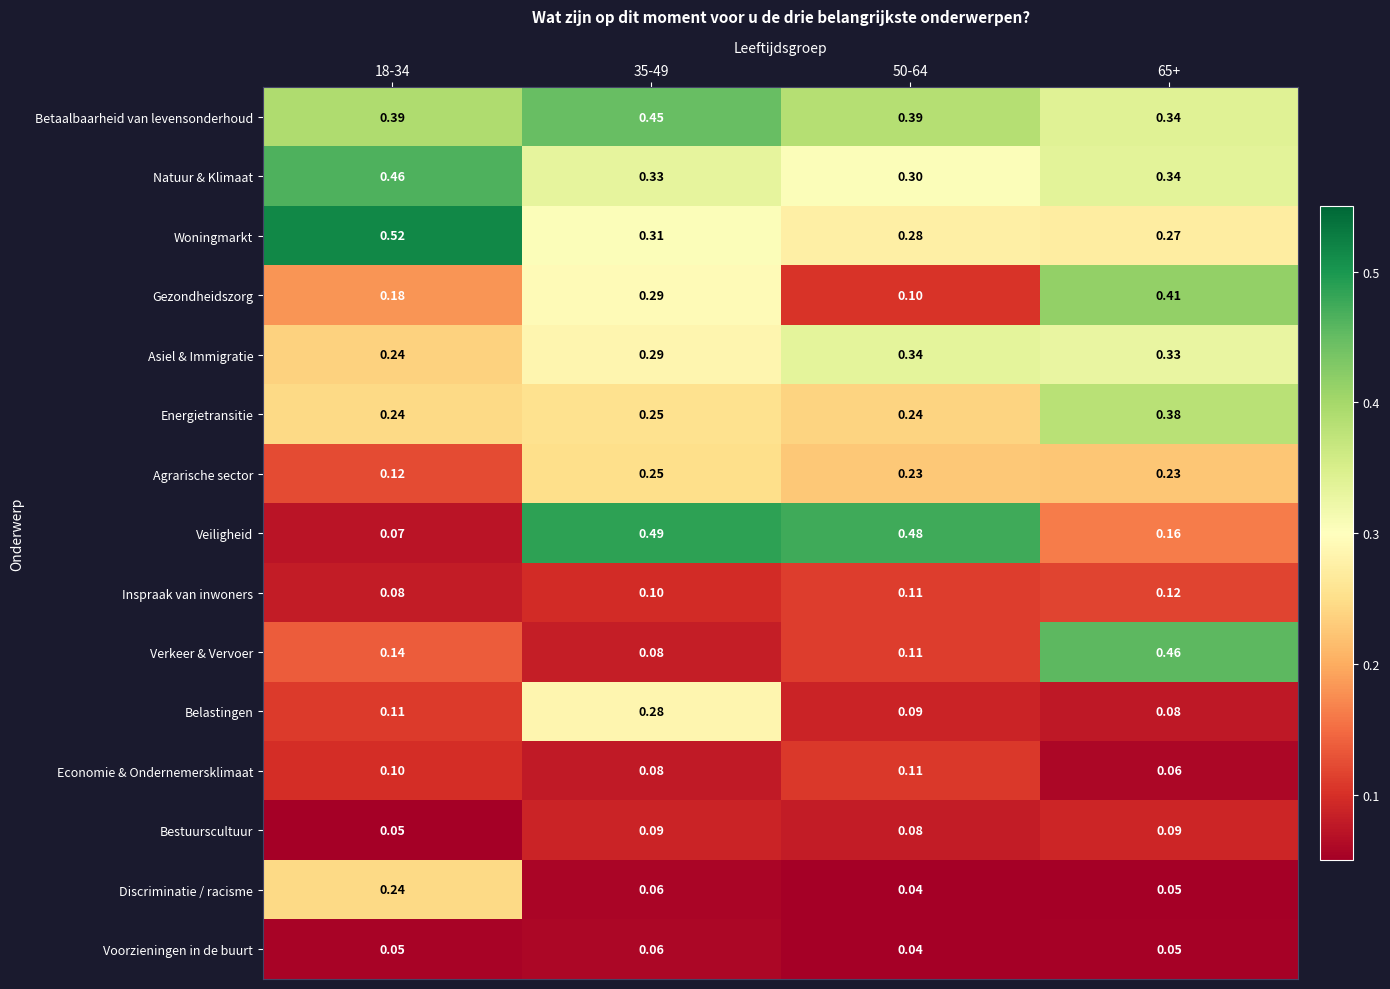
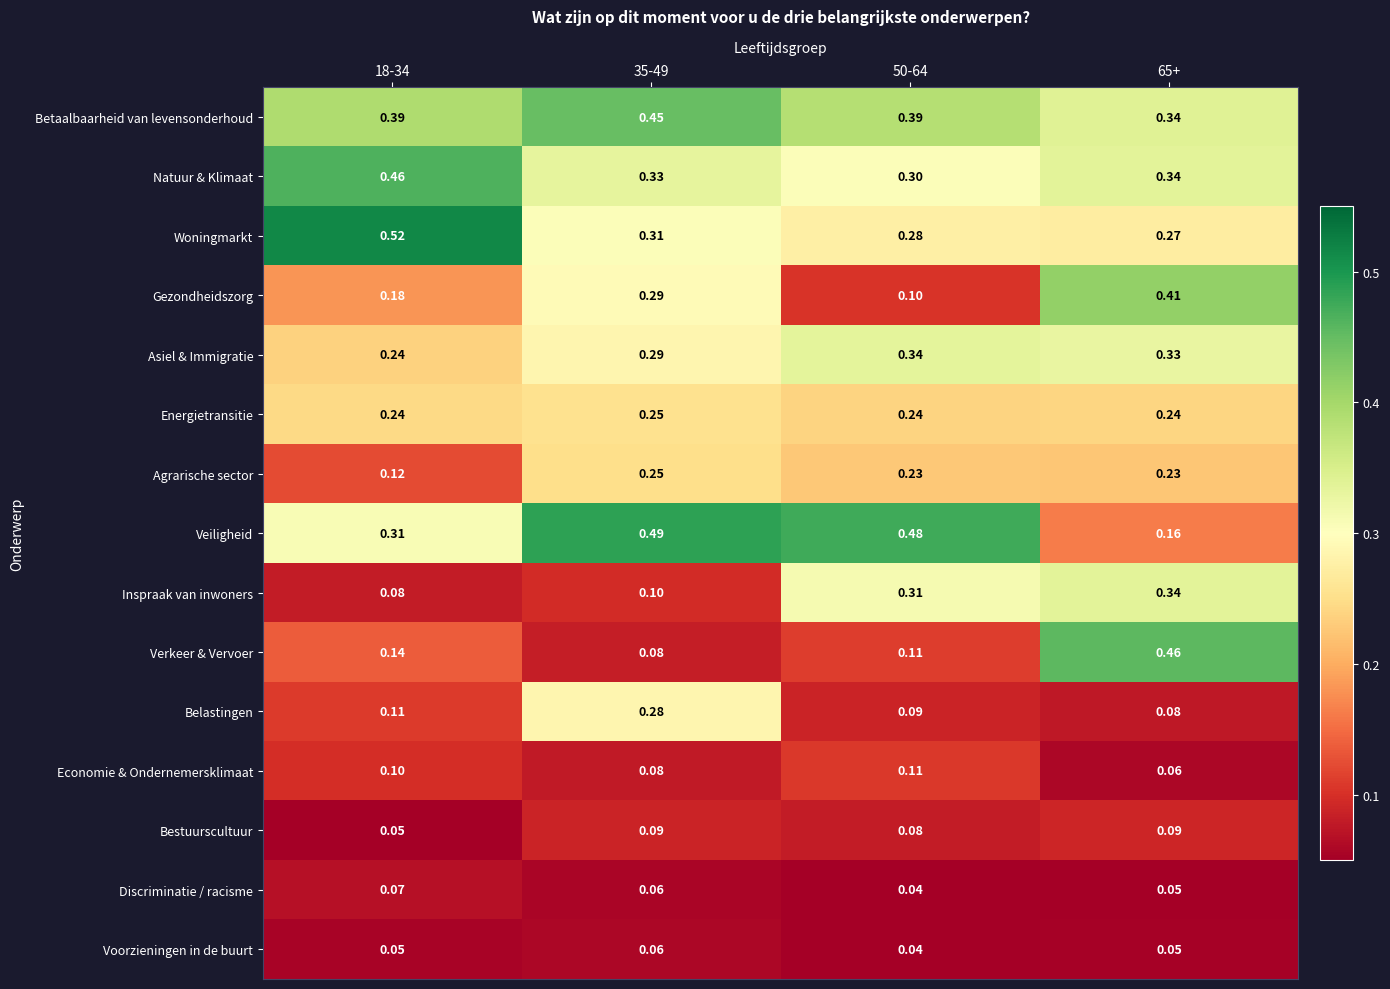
Energietransitie, 65+: 0.38 -> 0.24
Veiligheid, 18-34: 0.07 -> 0.31
Inspraak van inwoners, 50-64: 0.11 -> 0.31
Inspraak van inwoners, 65+: 0.12 -> 0.34
Discriminatie / racisme, 18-34: 0.24 -> 0.07
